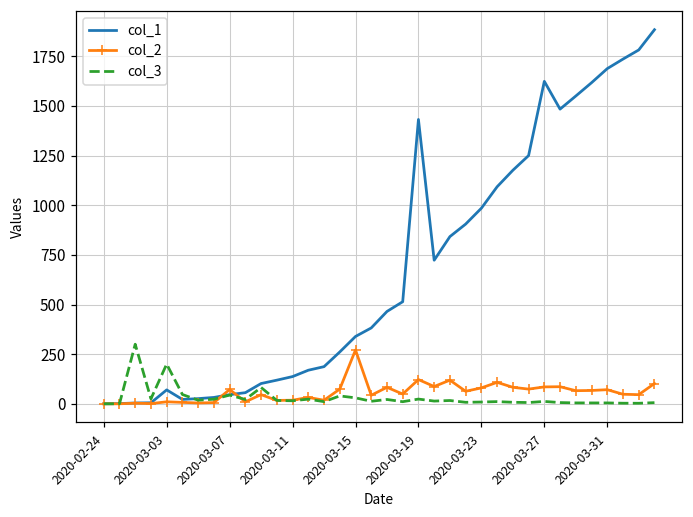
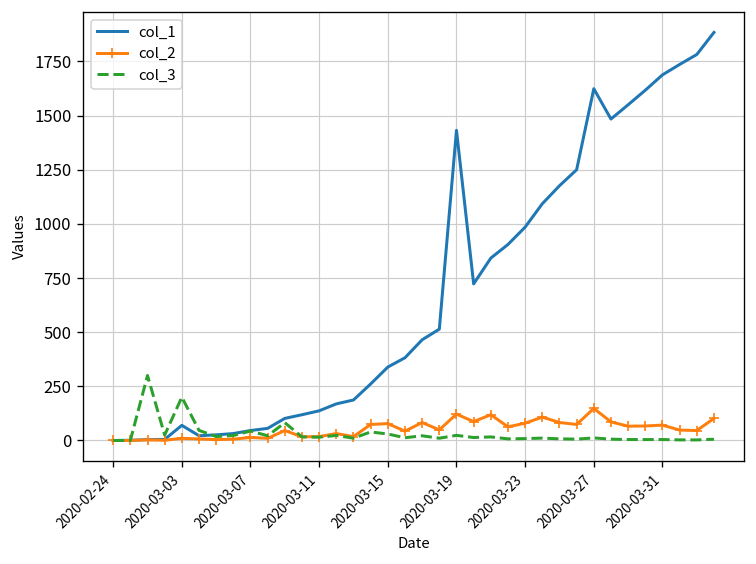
col_2, 2020-03-07: 70 -> 10
col_2, 2020-03-15: 270 -> 80
col_2, 2020-03-27: 90 -> 150
